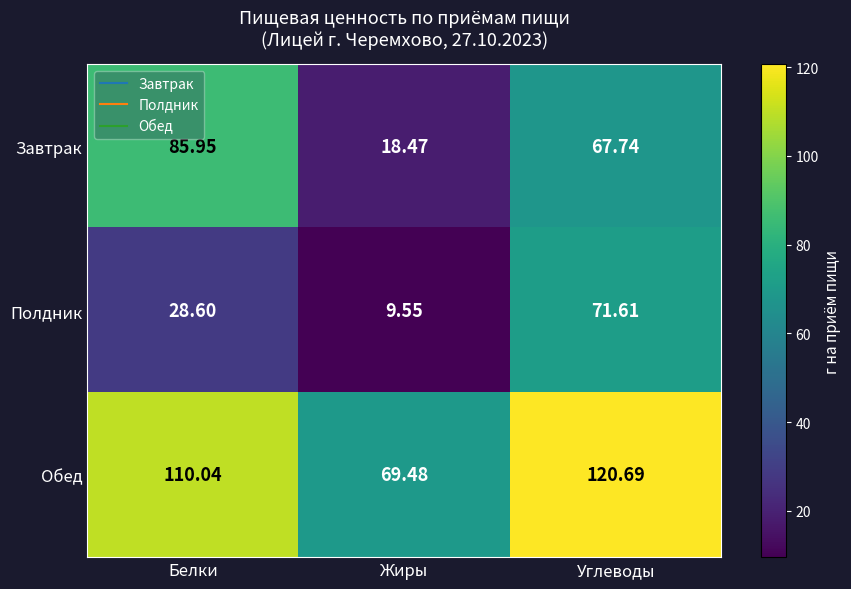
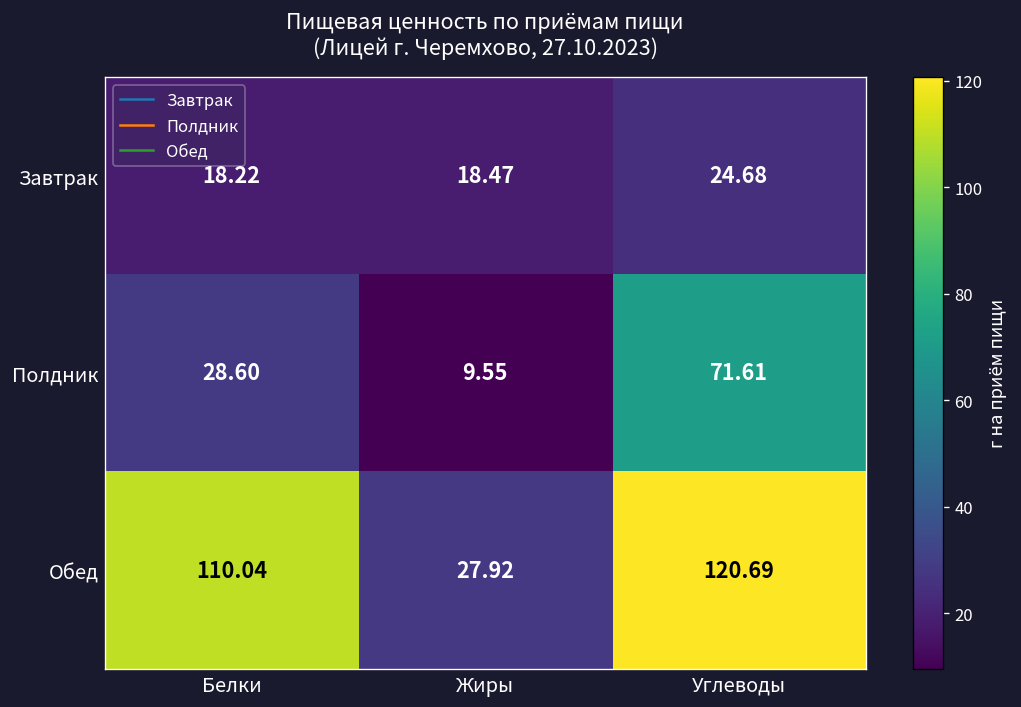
Завтрак, Белки: 85.95 -> 18.22
Завтрак, Углеводы: 67.74 -> 24.68
Обед, Жиры: 69.48 -> 27.92
